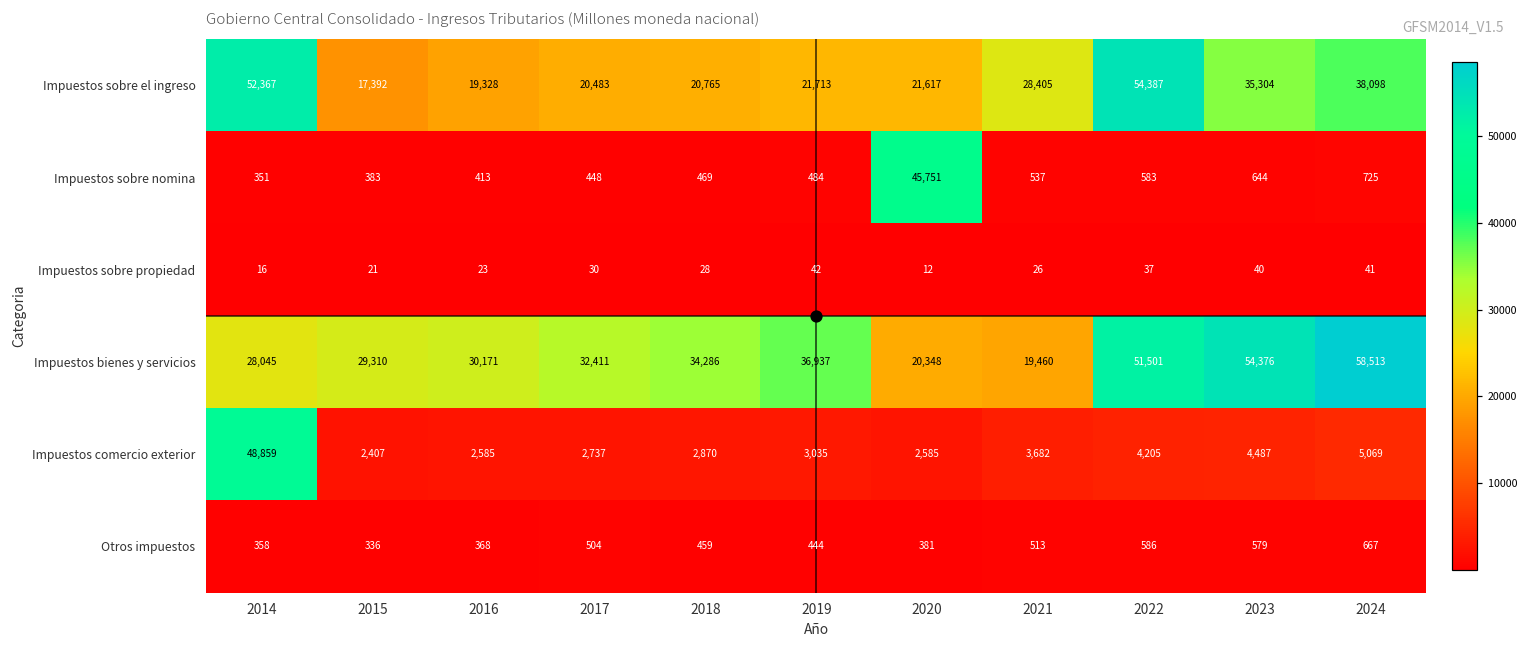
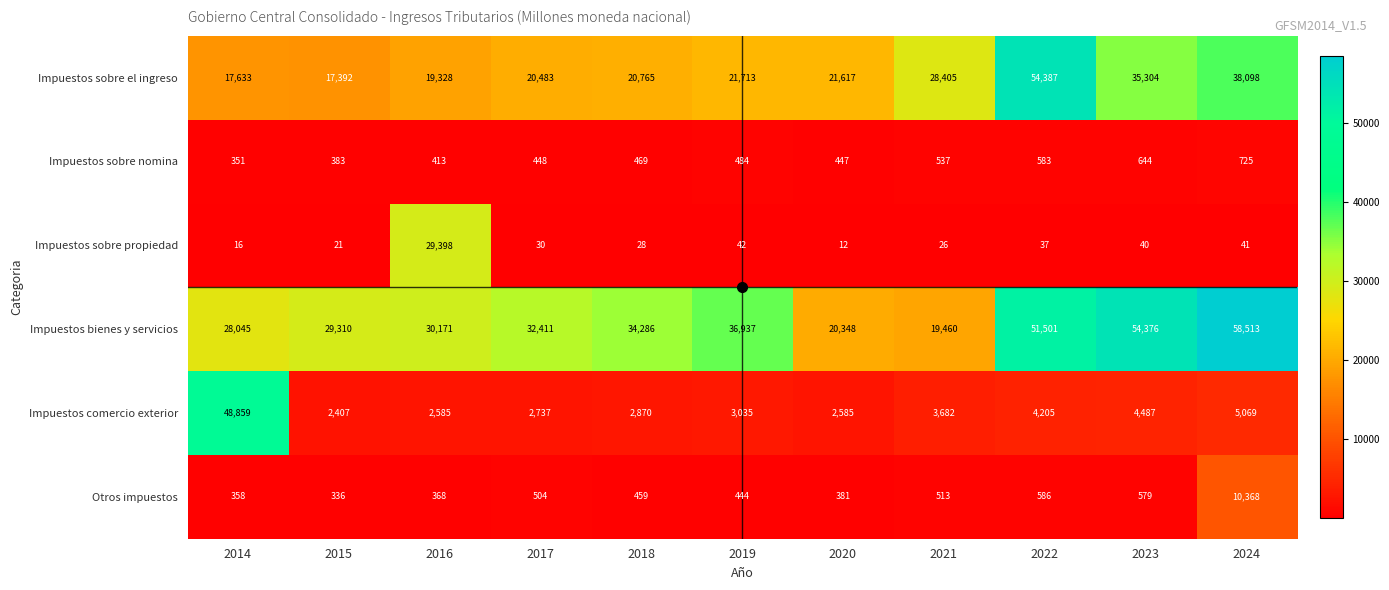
Impuestos sobre el ingreso, 2014: 52,367 -> 17,633
Impuestos sobre nomina, 2020: 45,751 -> 447
Impuestos sobre propiedad, 2016: 23 -> 29,398
Otros impuestos, 2024: 667 -> 10,368
